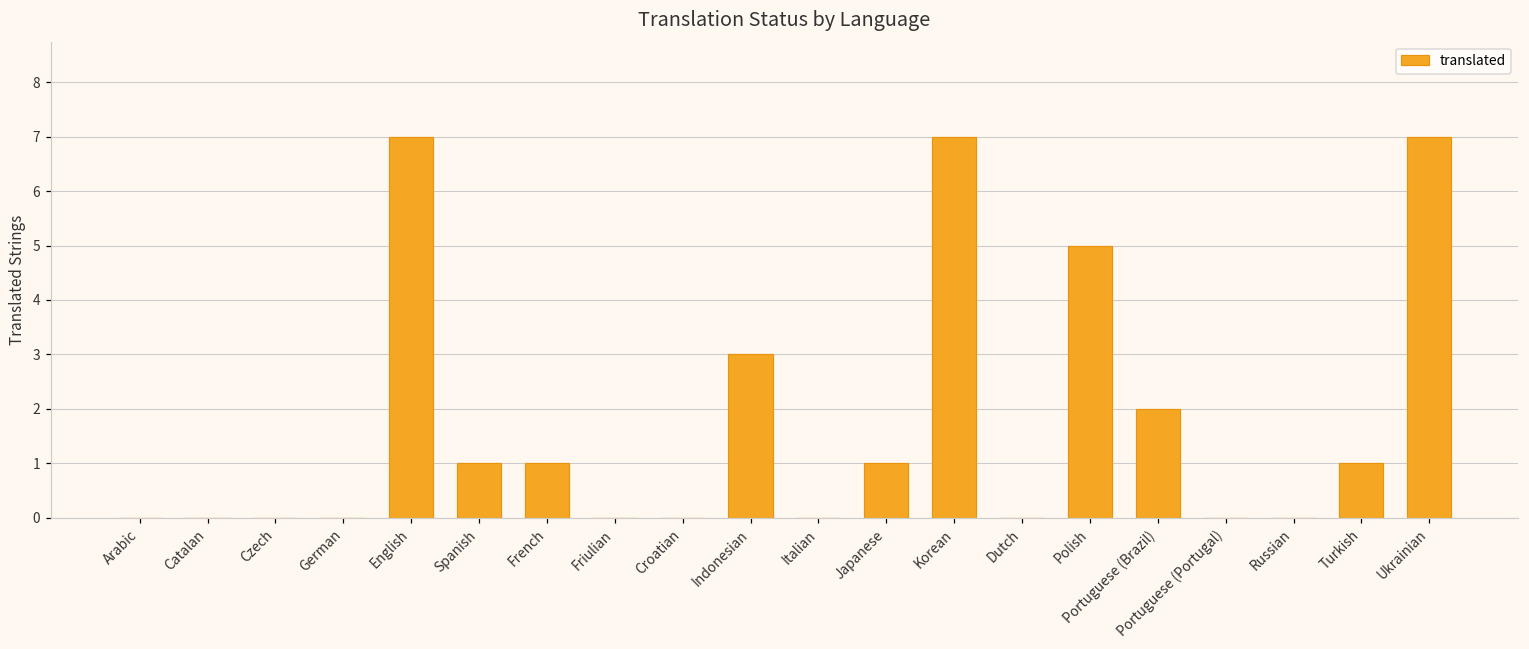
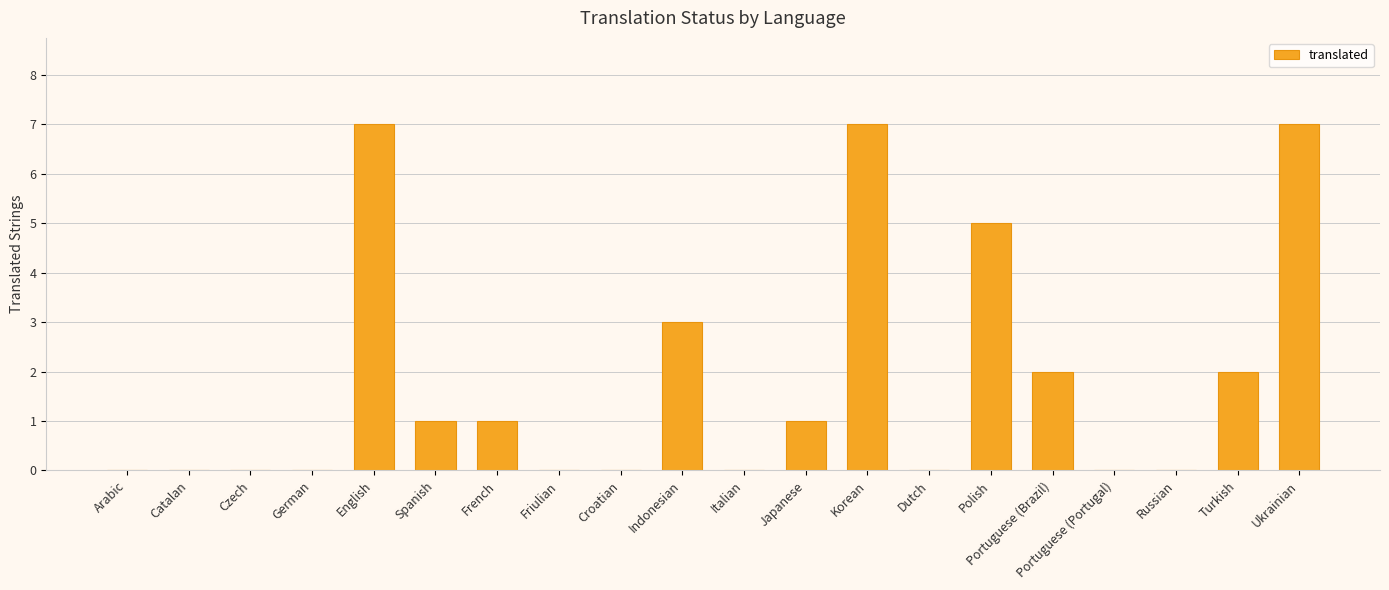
Turkish: 1 -> 2
